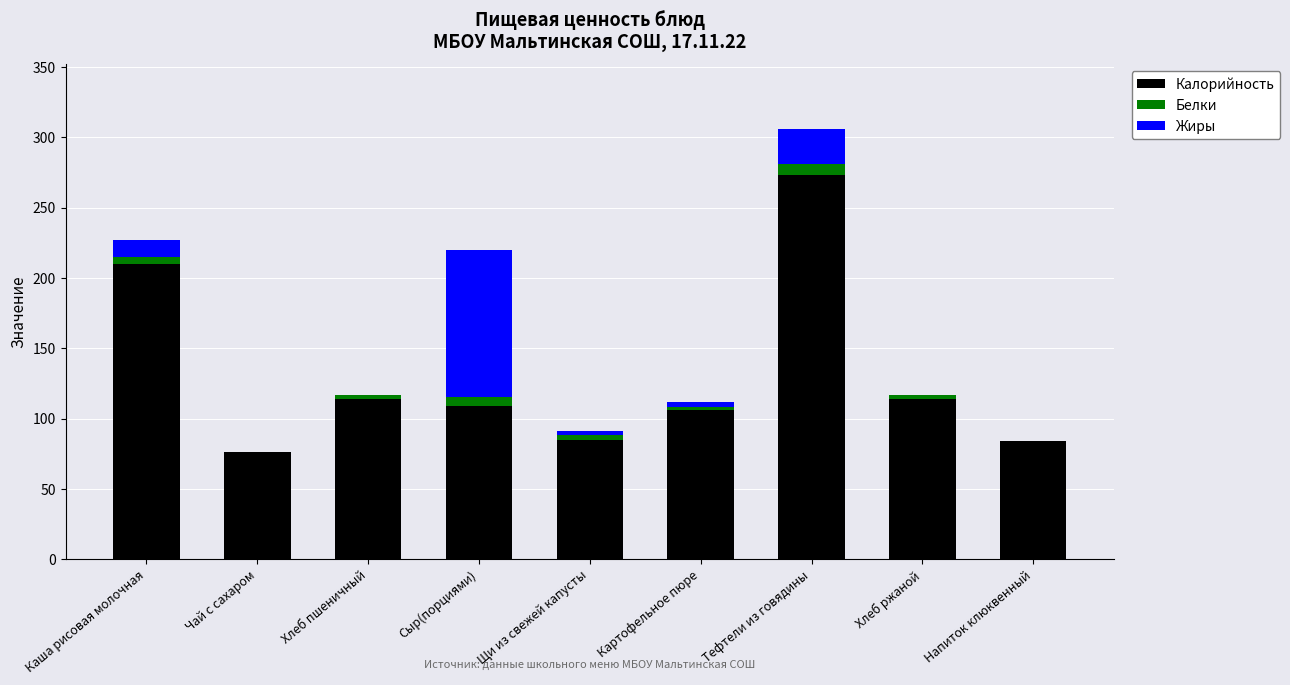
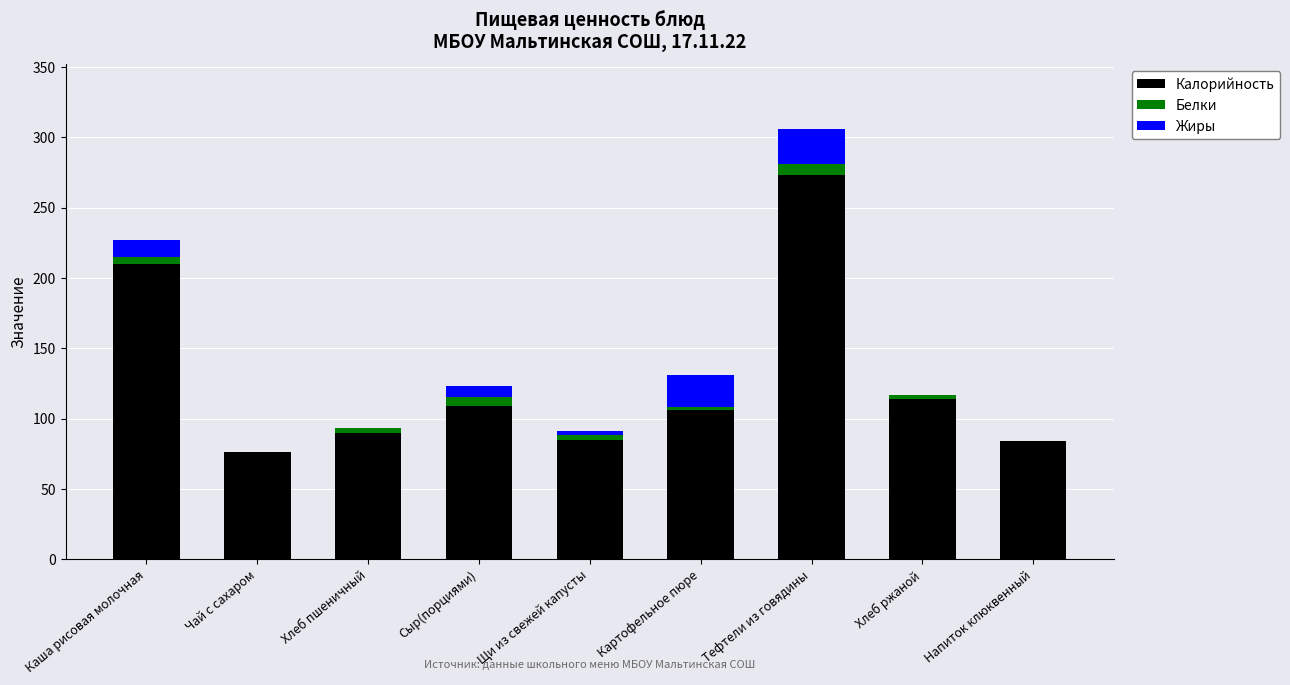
Калорийность, Хлеб пшеничный: 114 -> 90
Жиры, Сыр(порциями): 105 -> 8
Жиры, Картофельное пюре: 4 -> 23
